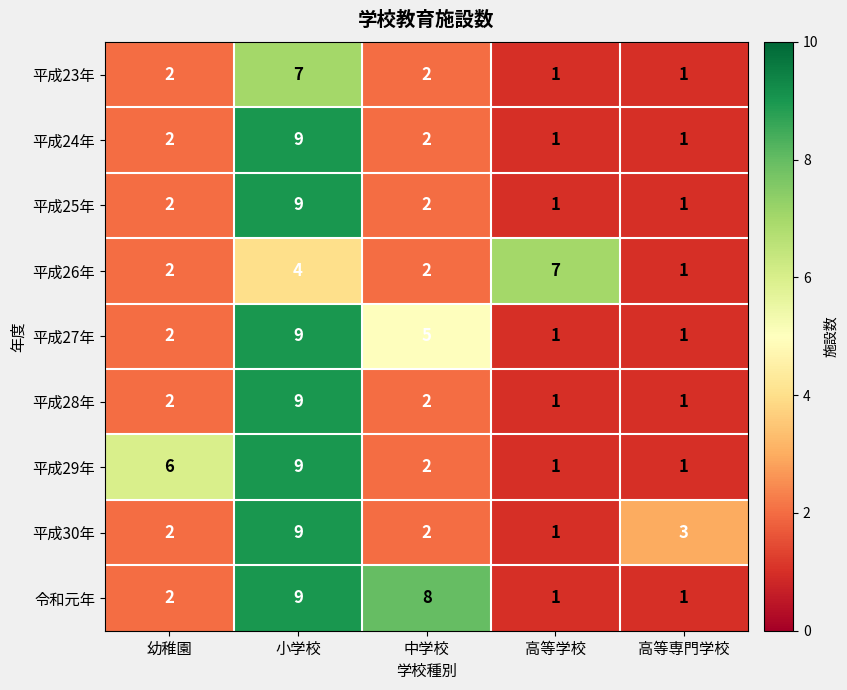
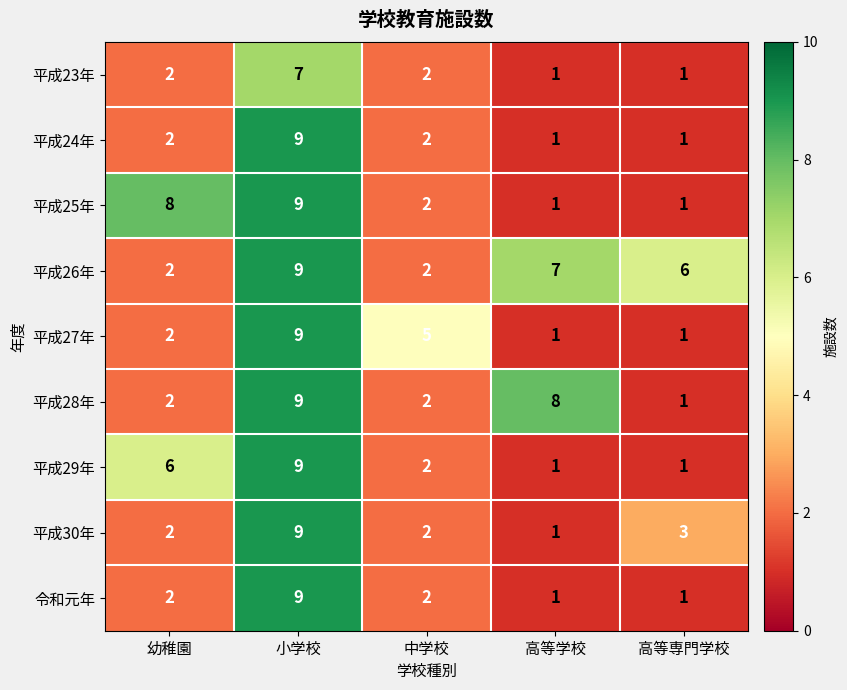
平成25年, 幼稚園: 2 -> 8
平成26年, 小学校: 4 -> 9
平成26年, 高等専門学校: 1 -> 6
平成28年, 高等学校: 1 -> 8
令和元年, 中学校: 8 -> 2
